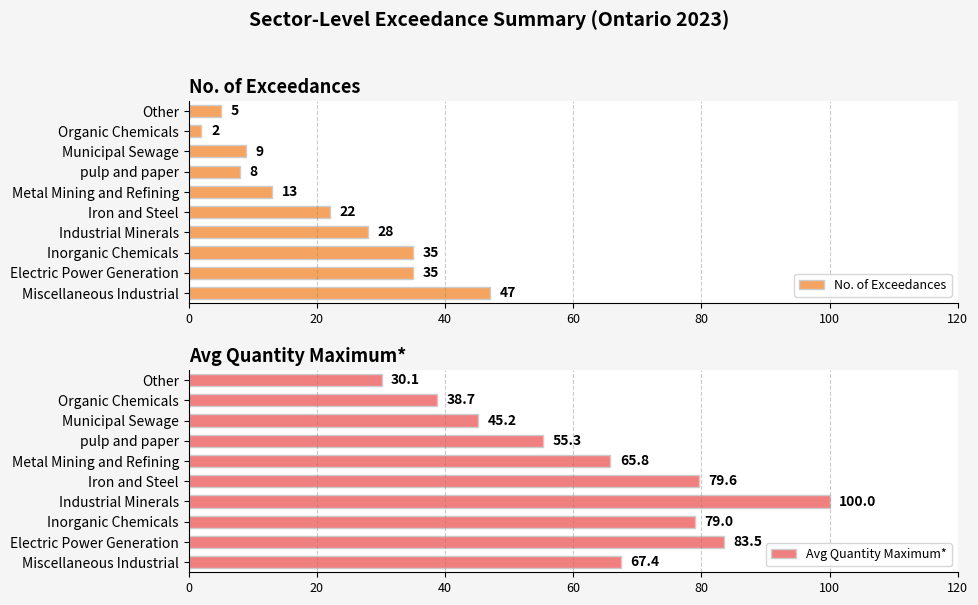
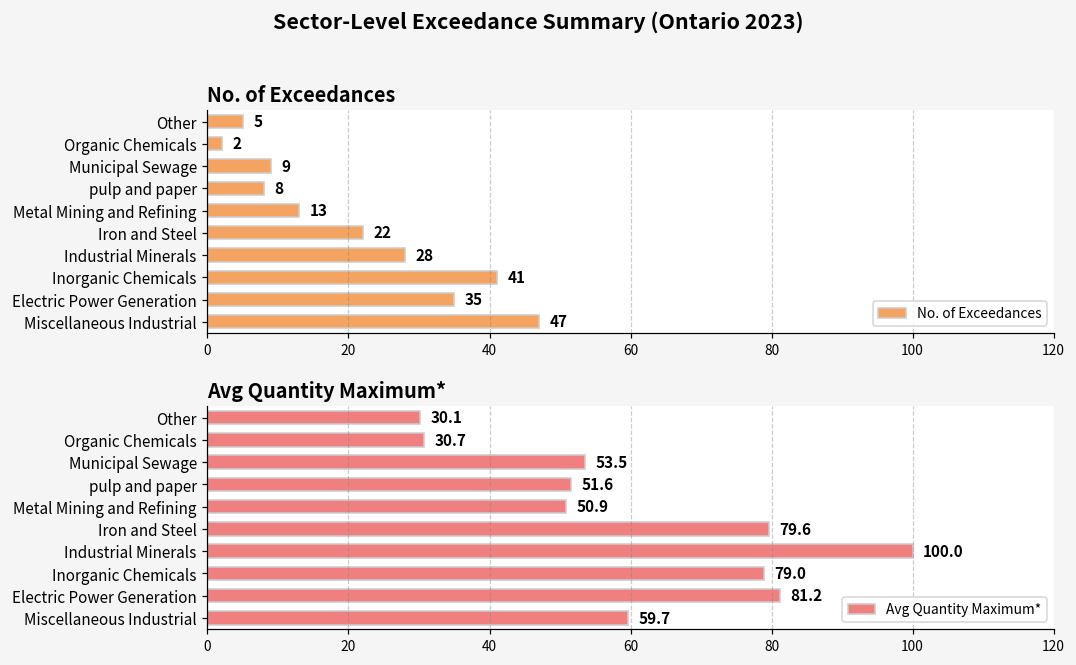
No. of Exceedances, Inorganic Chemicals: 35 -> 41
Avg Quantity Maximum*, Organic Chemicals: 38.7 -> 30.7
Avg Quantity Maximum*, Municipal Sewage: 45.2 -> 53.5
Avg Quantity Maximum*, pulp and paper: 55.3 -> 51.6
Avg Quantity Maximum*, Metal Mining and Refining: 65.8 -> 50.9
Avg Quantity Maximum*, Electric Power Generation: 83.5 -> 81.2
Avg Quantity Maximum*, Miscellaneous Industrial: 67.4 -> 59.7
